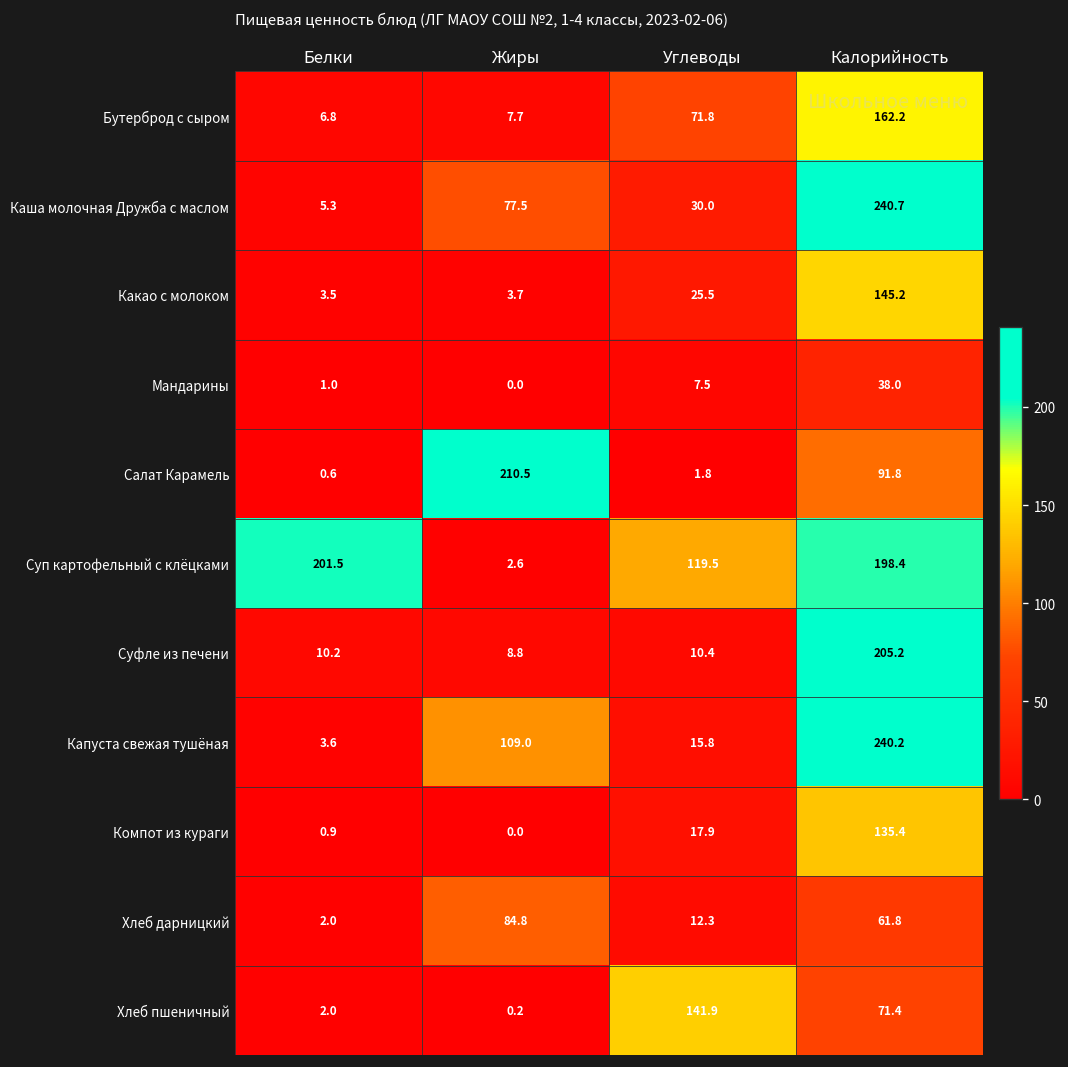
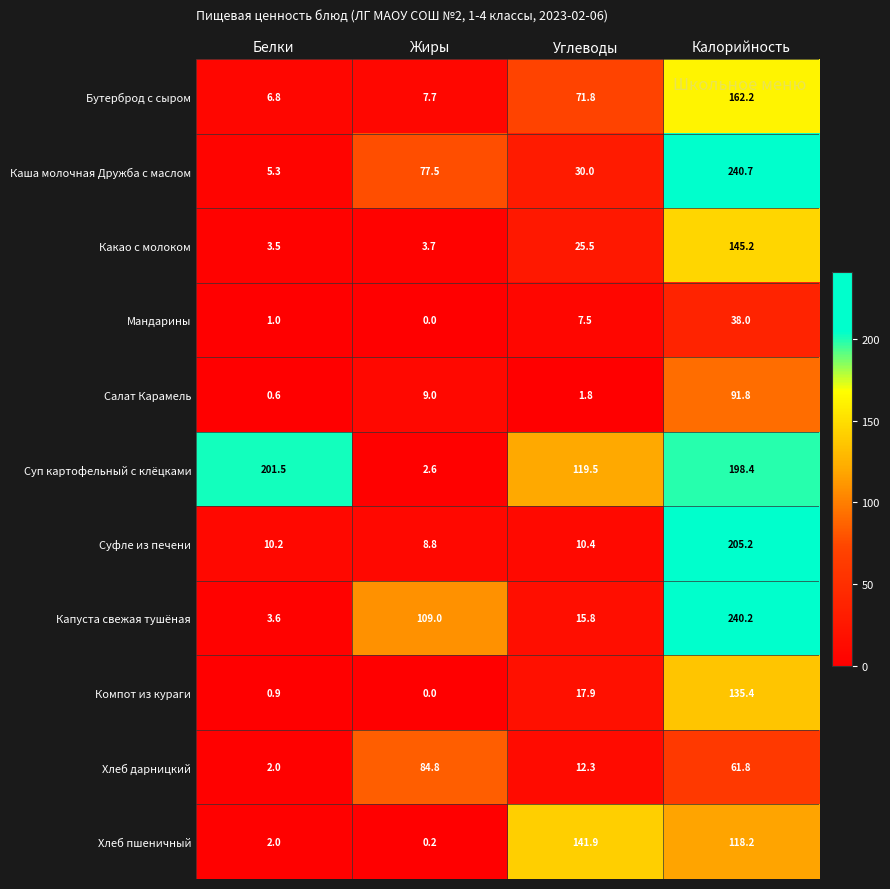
Салат Карамель, Жиры: 210.5 -> 9.0
Хлеб пшеничный, Калорийность: 71.4 -> 118.2
